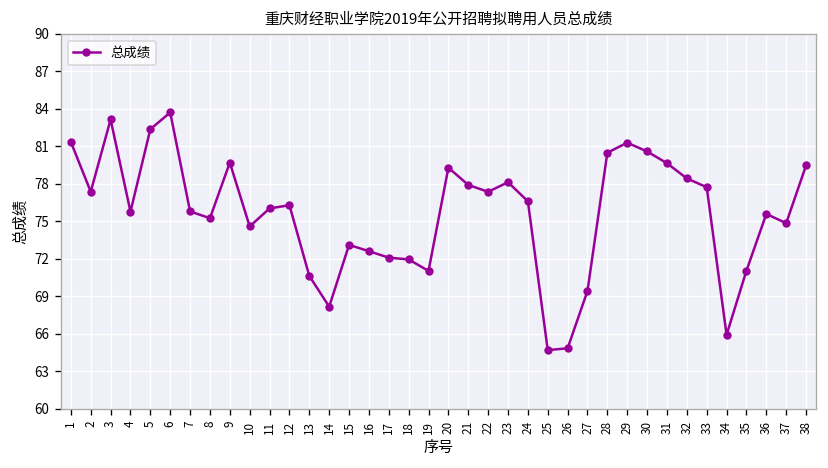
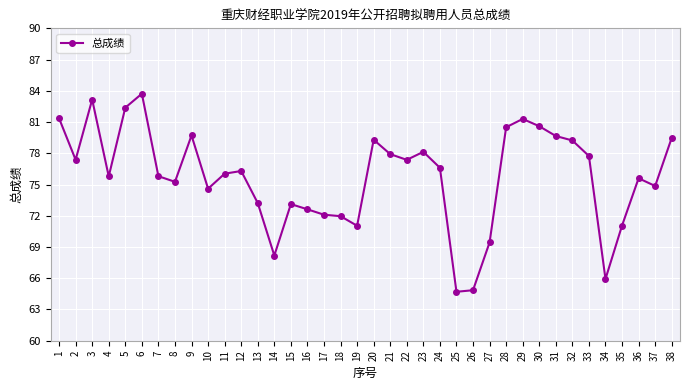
13: 70.6 -> 73.2
32: 78.4 -> 79.2
